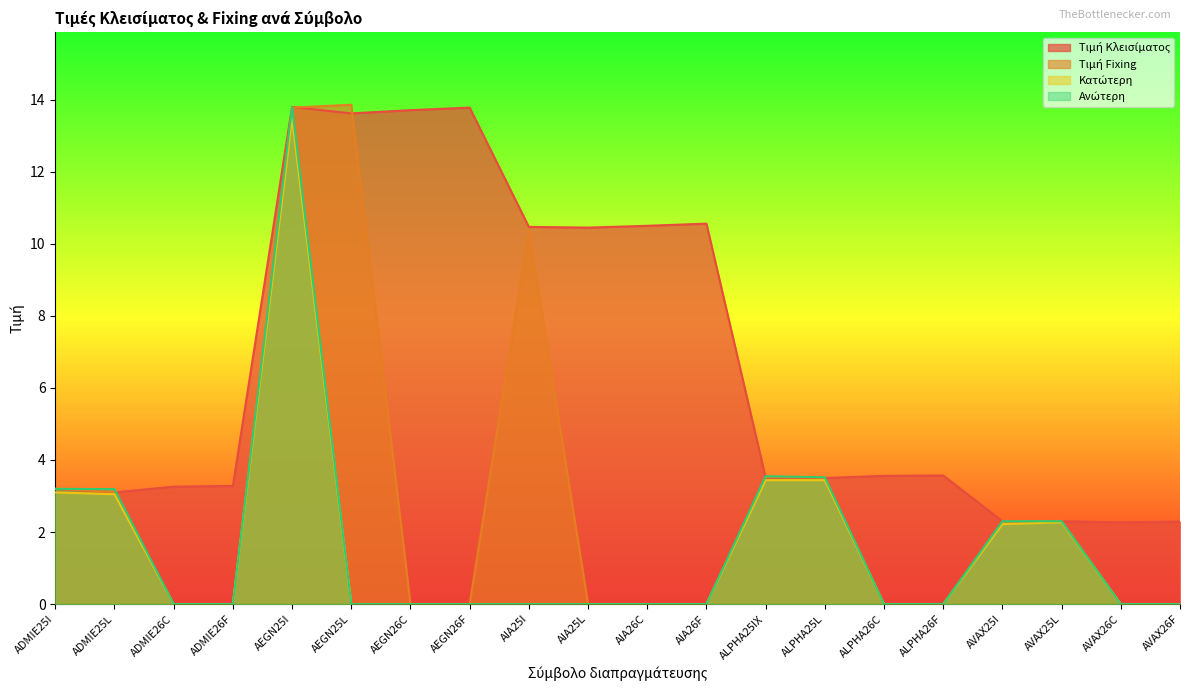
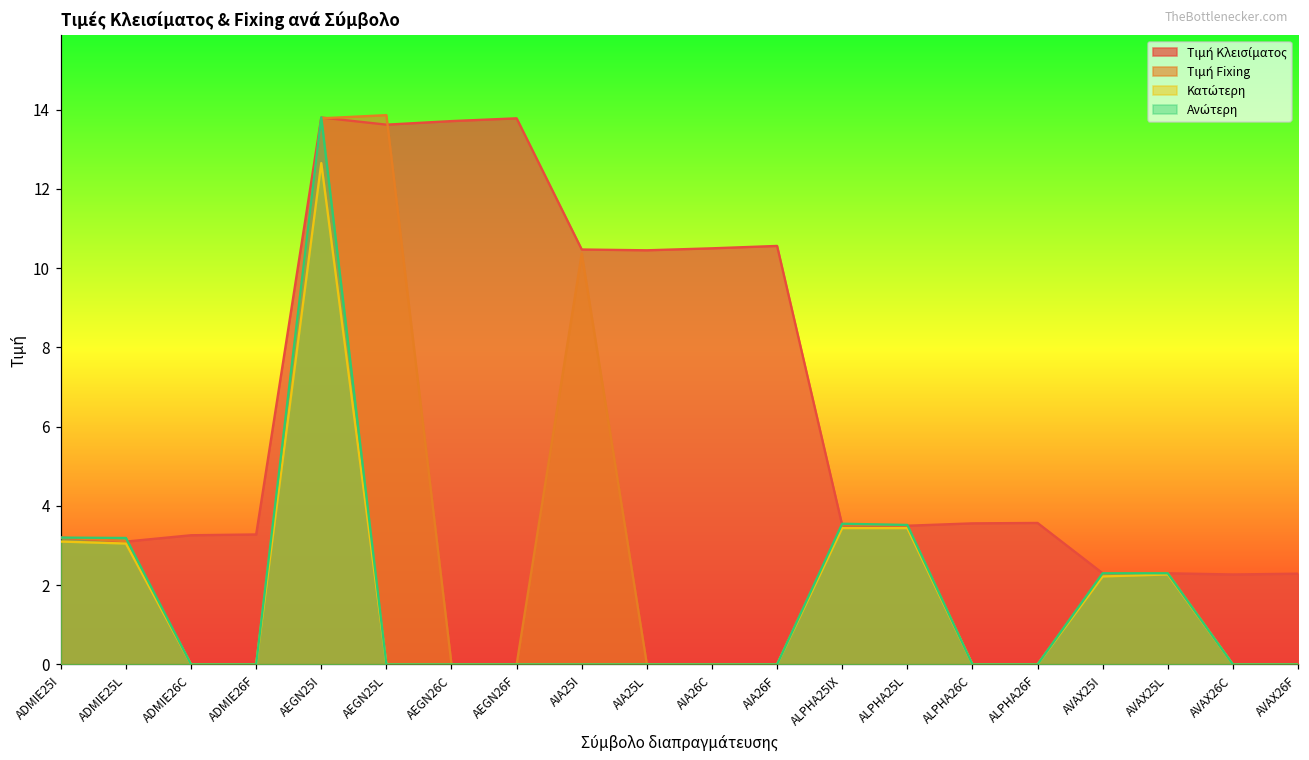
Κατώτερη, AEGN25I: 13.5 -> 12.7
